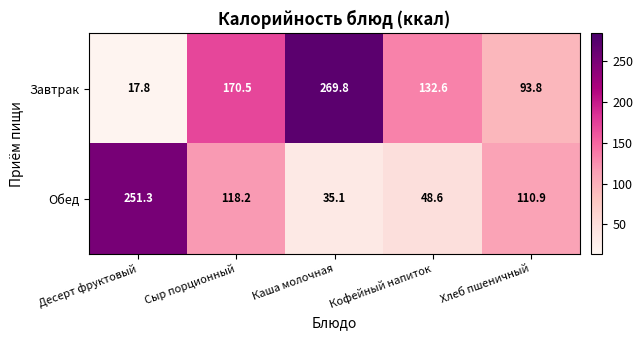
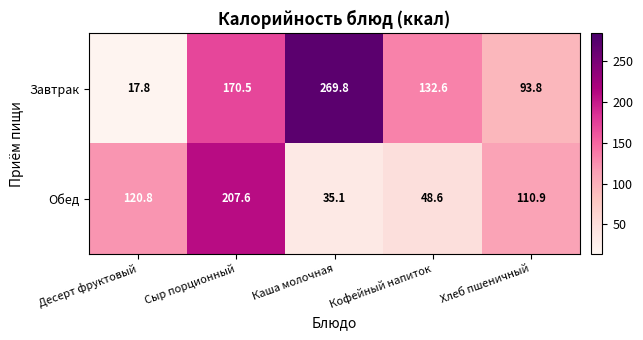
Обед, Десерт фруктовый: 251.3 -> 120.8
Обед, Сыр порционный: 118.2 -> 207.6
